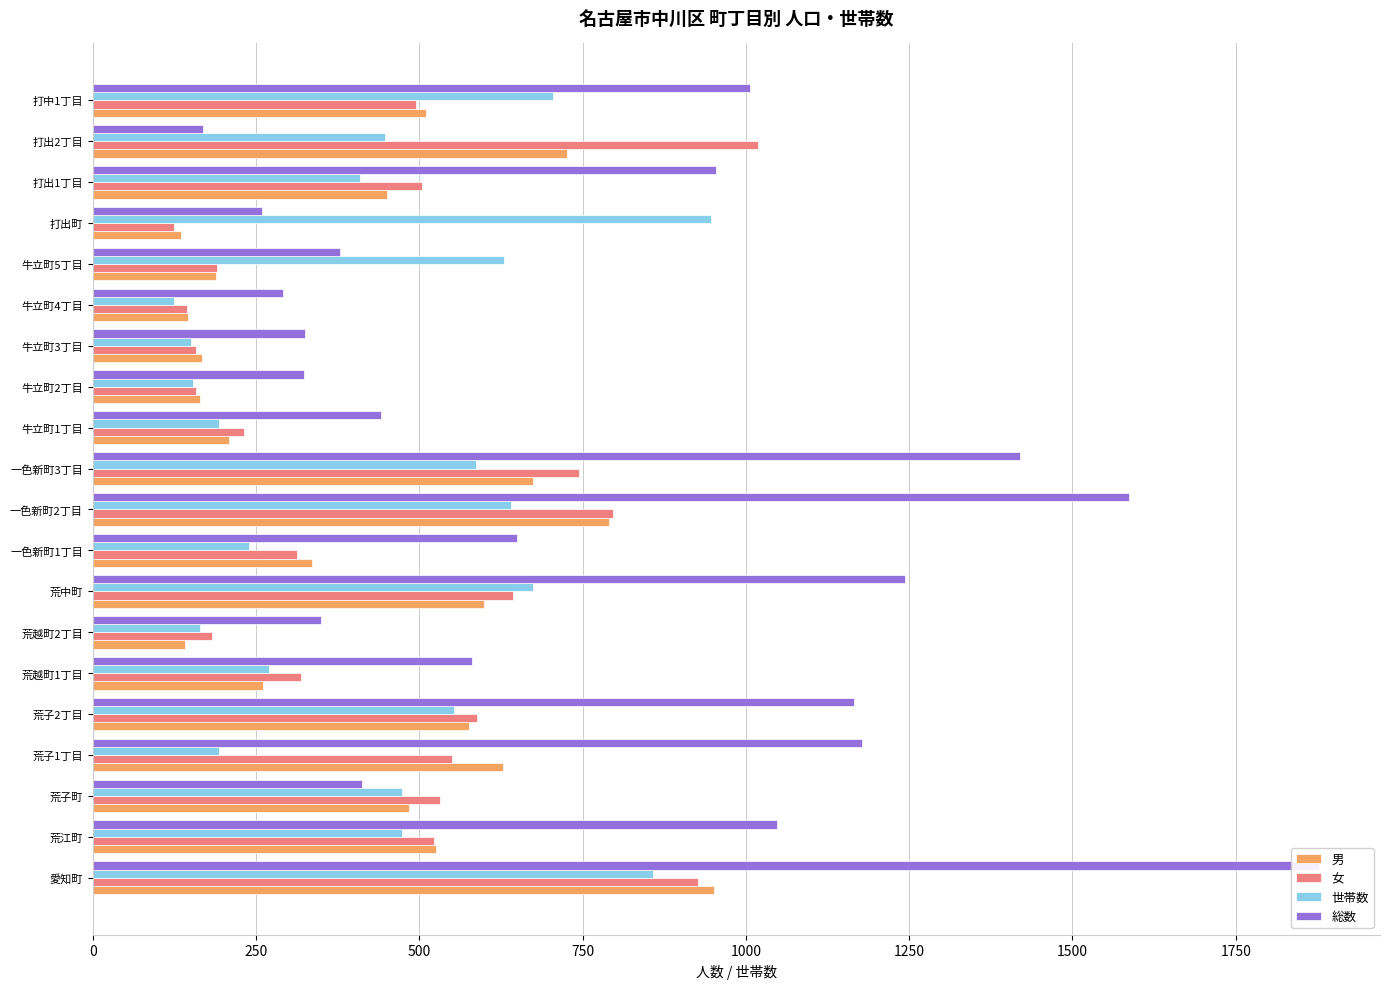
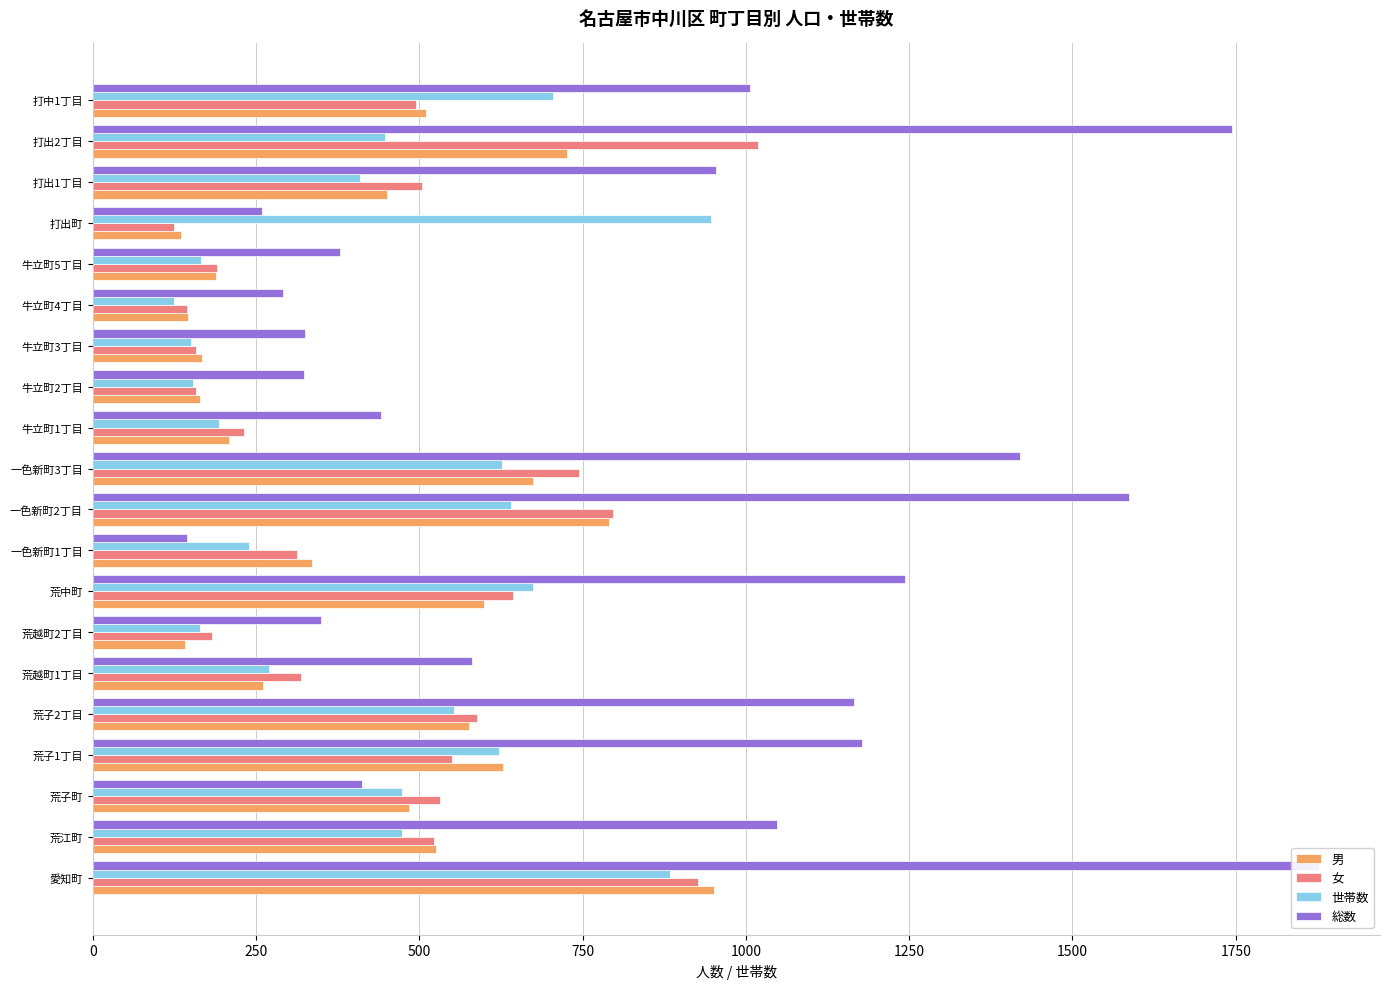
総数, 打出2丁目: 170 -> 1740
世帯数, 牛立町5丁目: 630 -> 170
世帯数, 一色新町3丁目: 590 -> 630
総数, 一色新町1丁目: 650 -> 150
世帯数, 荒子1丁目: 190 -> 620
世帯数, 愛知町: 860 -> 880
